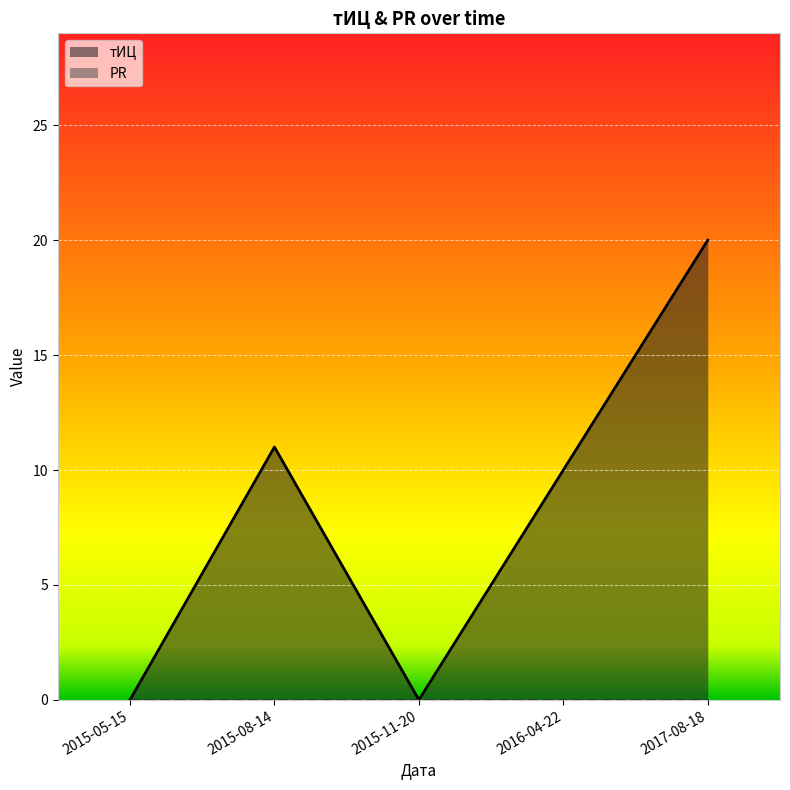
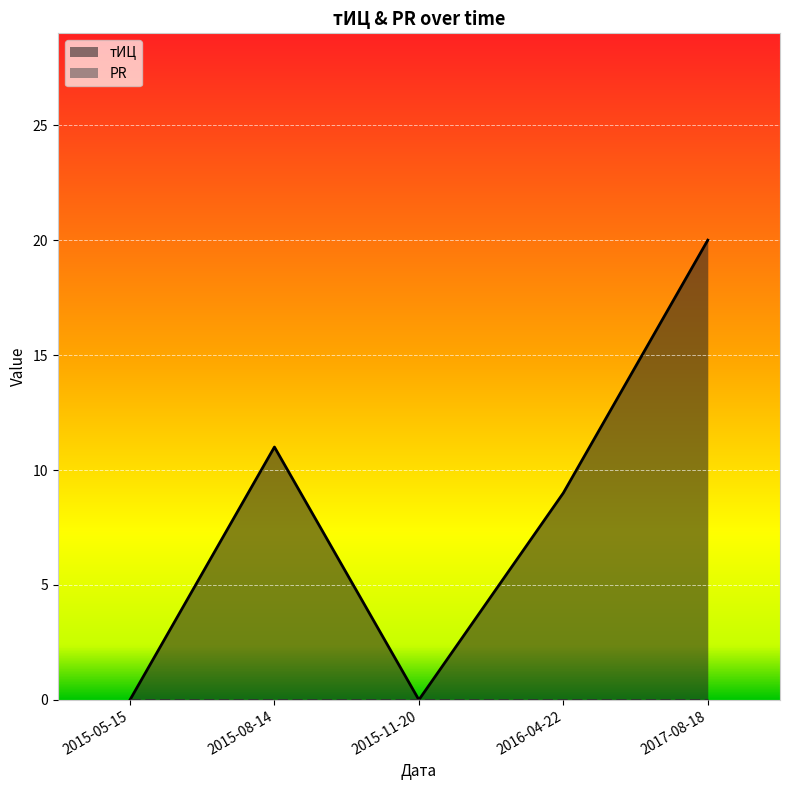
тИЦ, 2016-04-22: 10 -> 9
